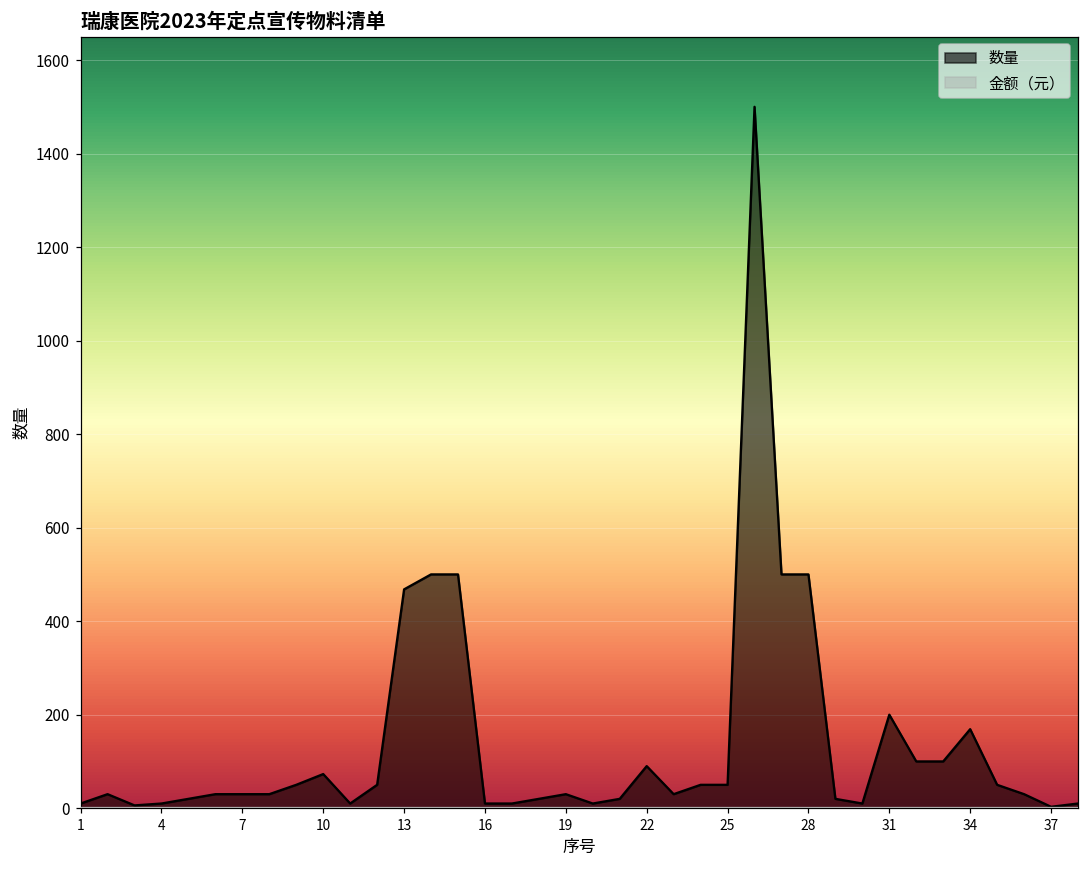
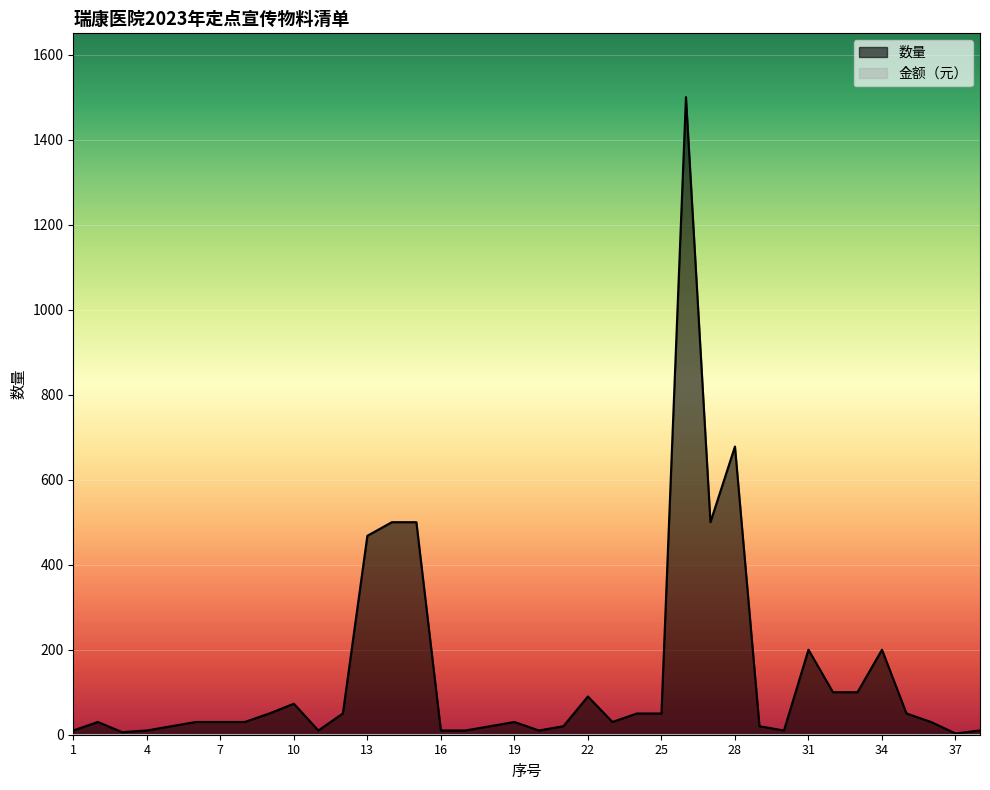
数量, 28: 500 -> 680
数量, 34: 170 -> 200
